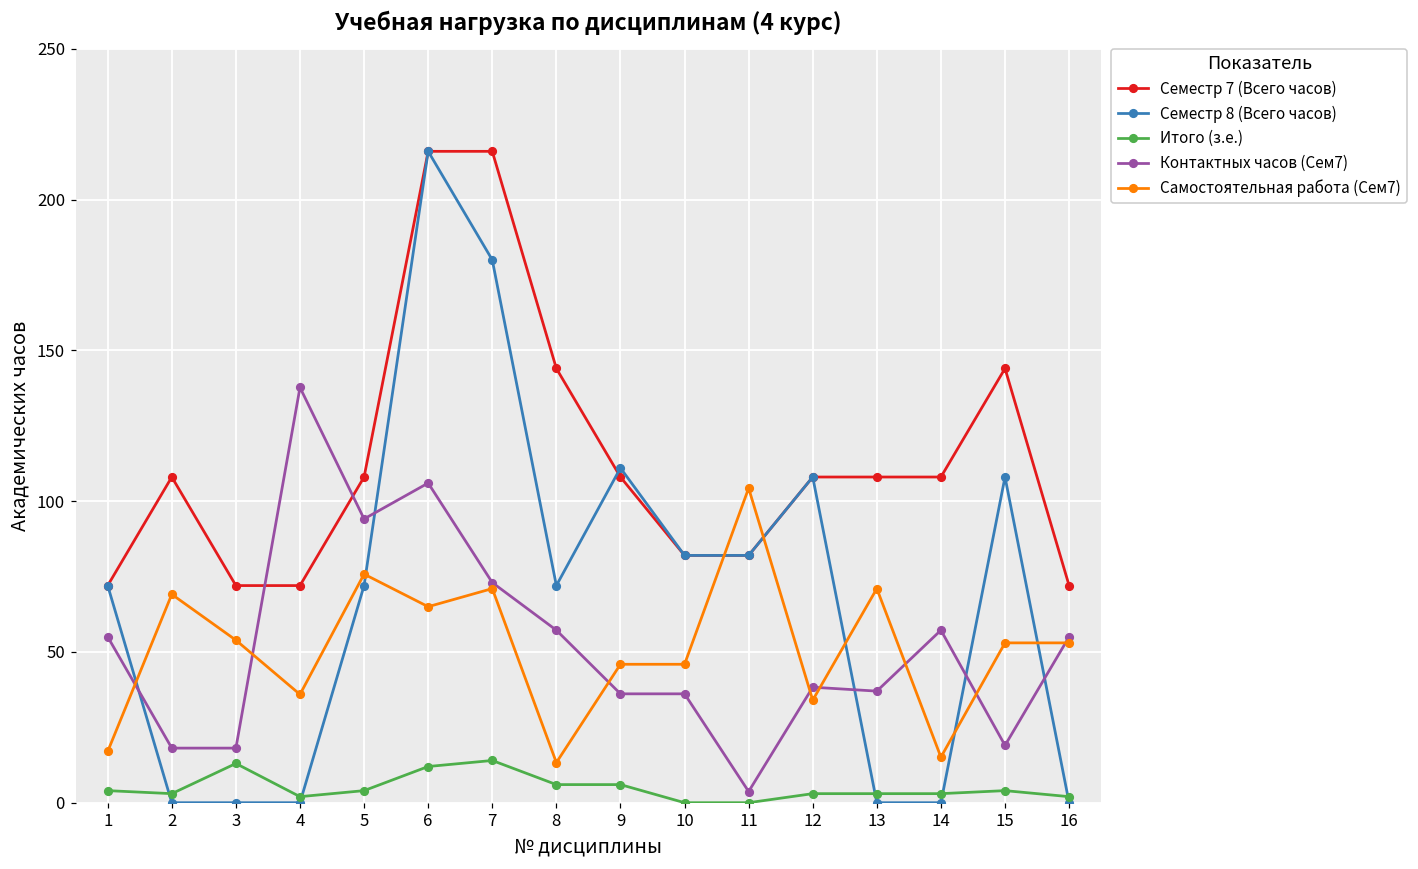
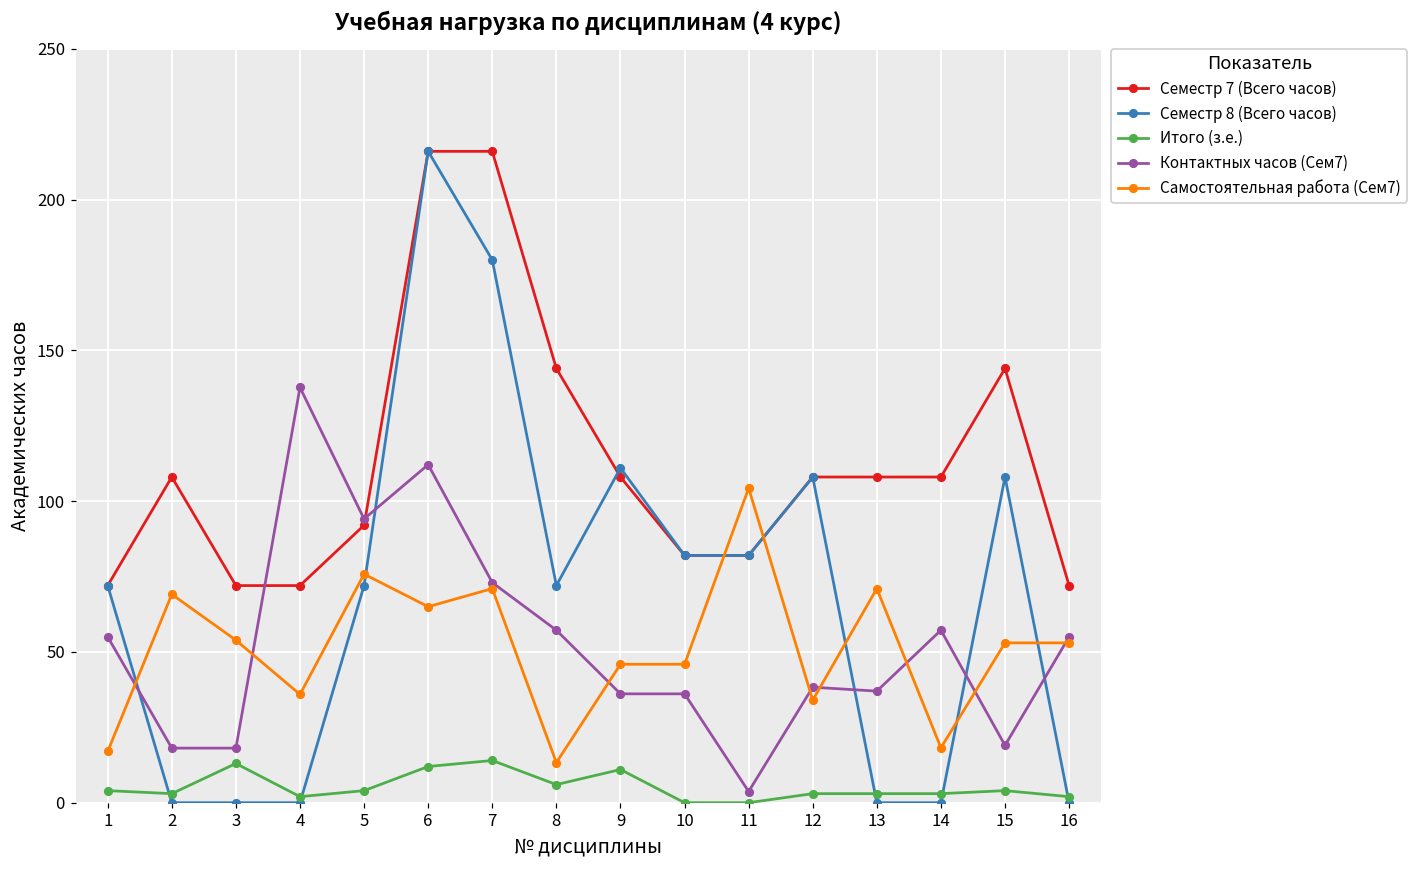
Семестр 7 (Всего часов), 5: 108 -> 92
Контактных часов (Сем7), 6: 106 -> 112
Итого (з.е.), 9: 6 -> 11
Самостоятельная работа (Сем7), 14: 15 -> 18
